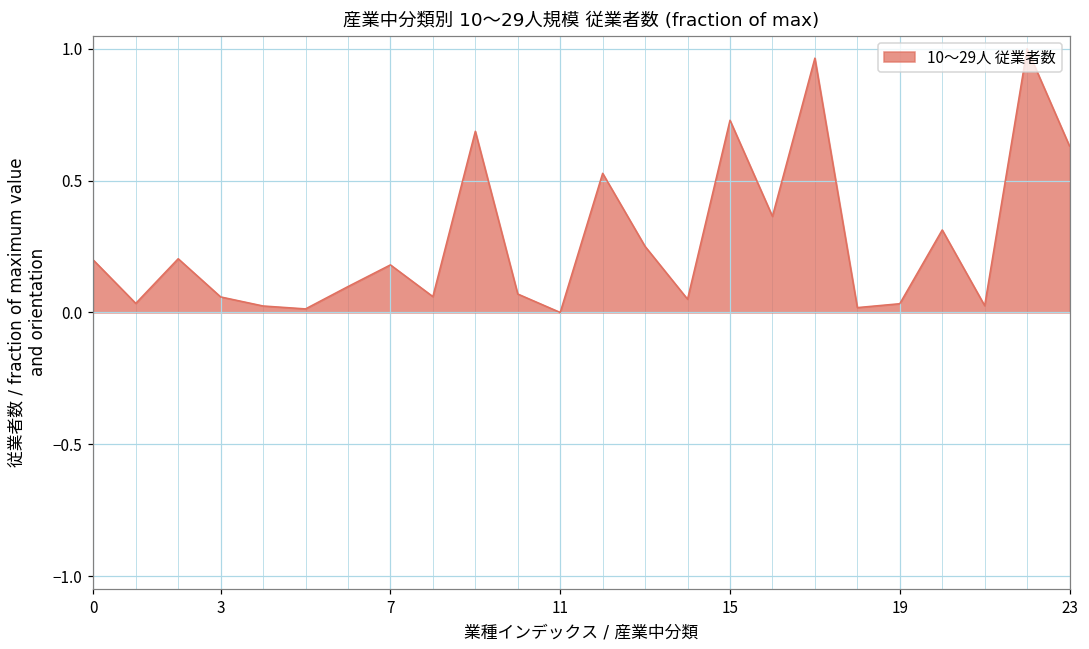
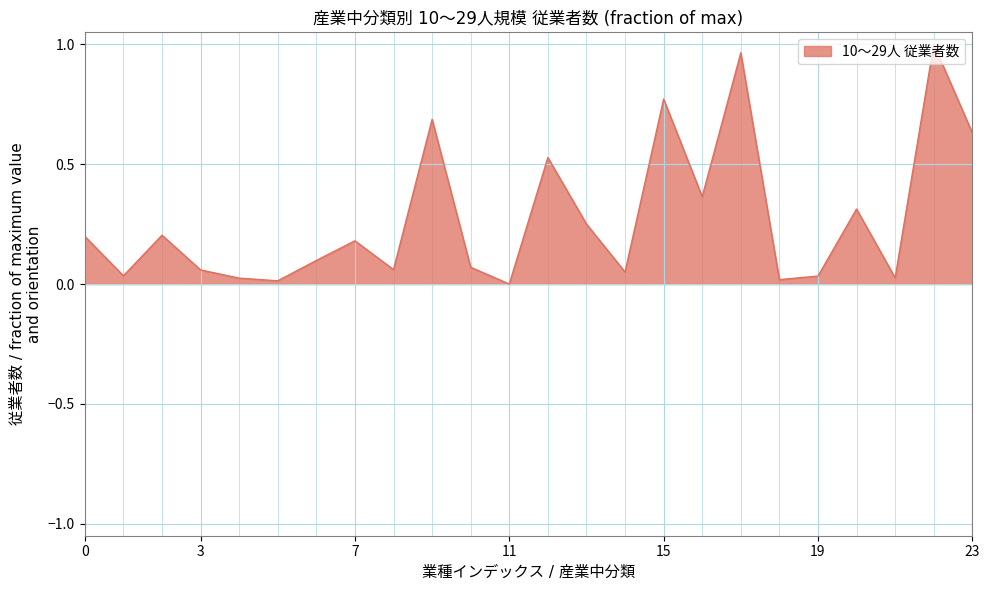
15: 0.73 -> 0.77
